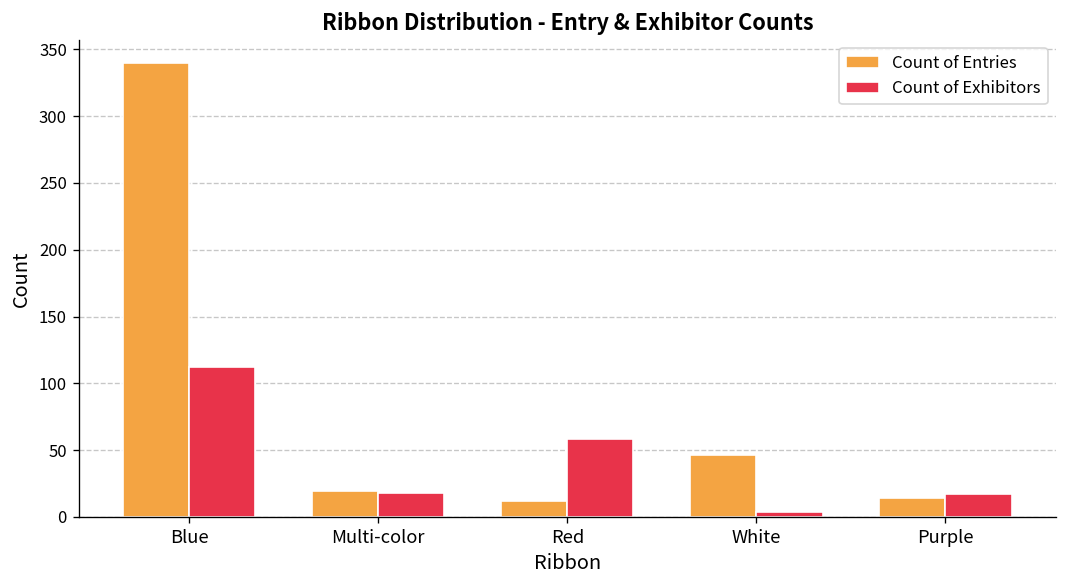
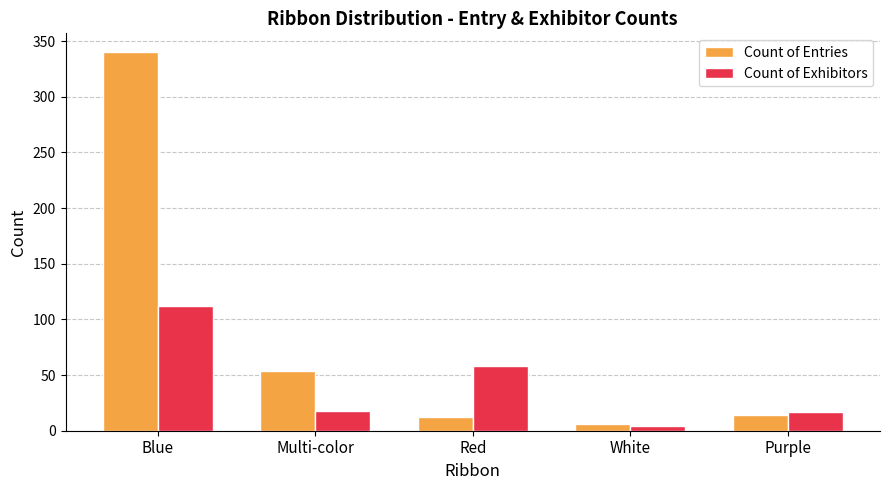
Count of Entries, Multi-color: 19 -> 54
Count of Entries, White: 46 -> 6
